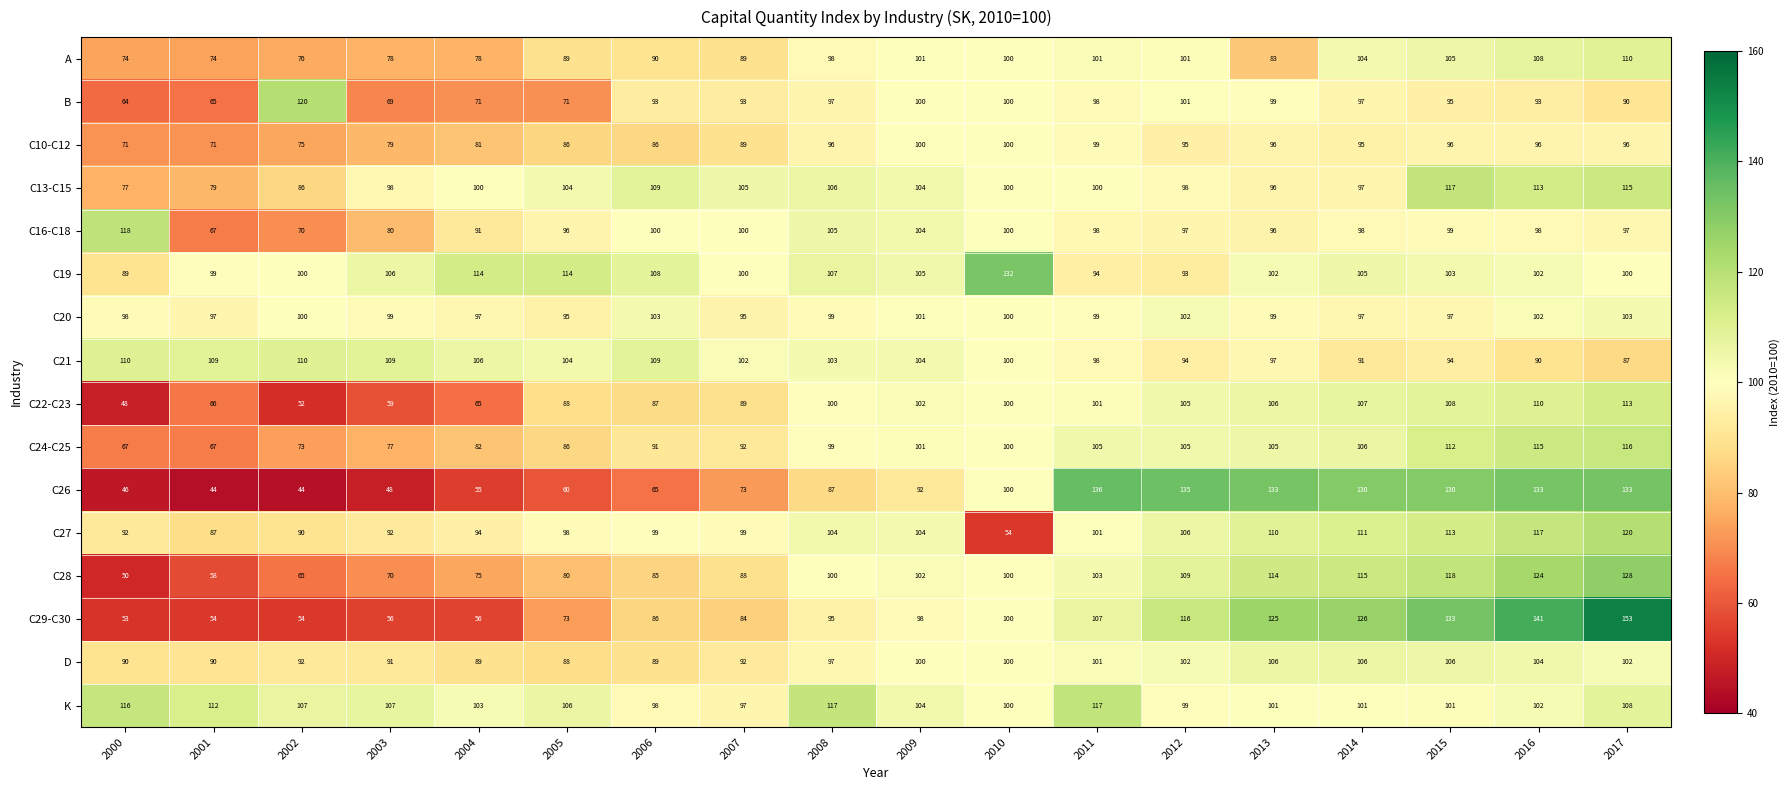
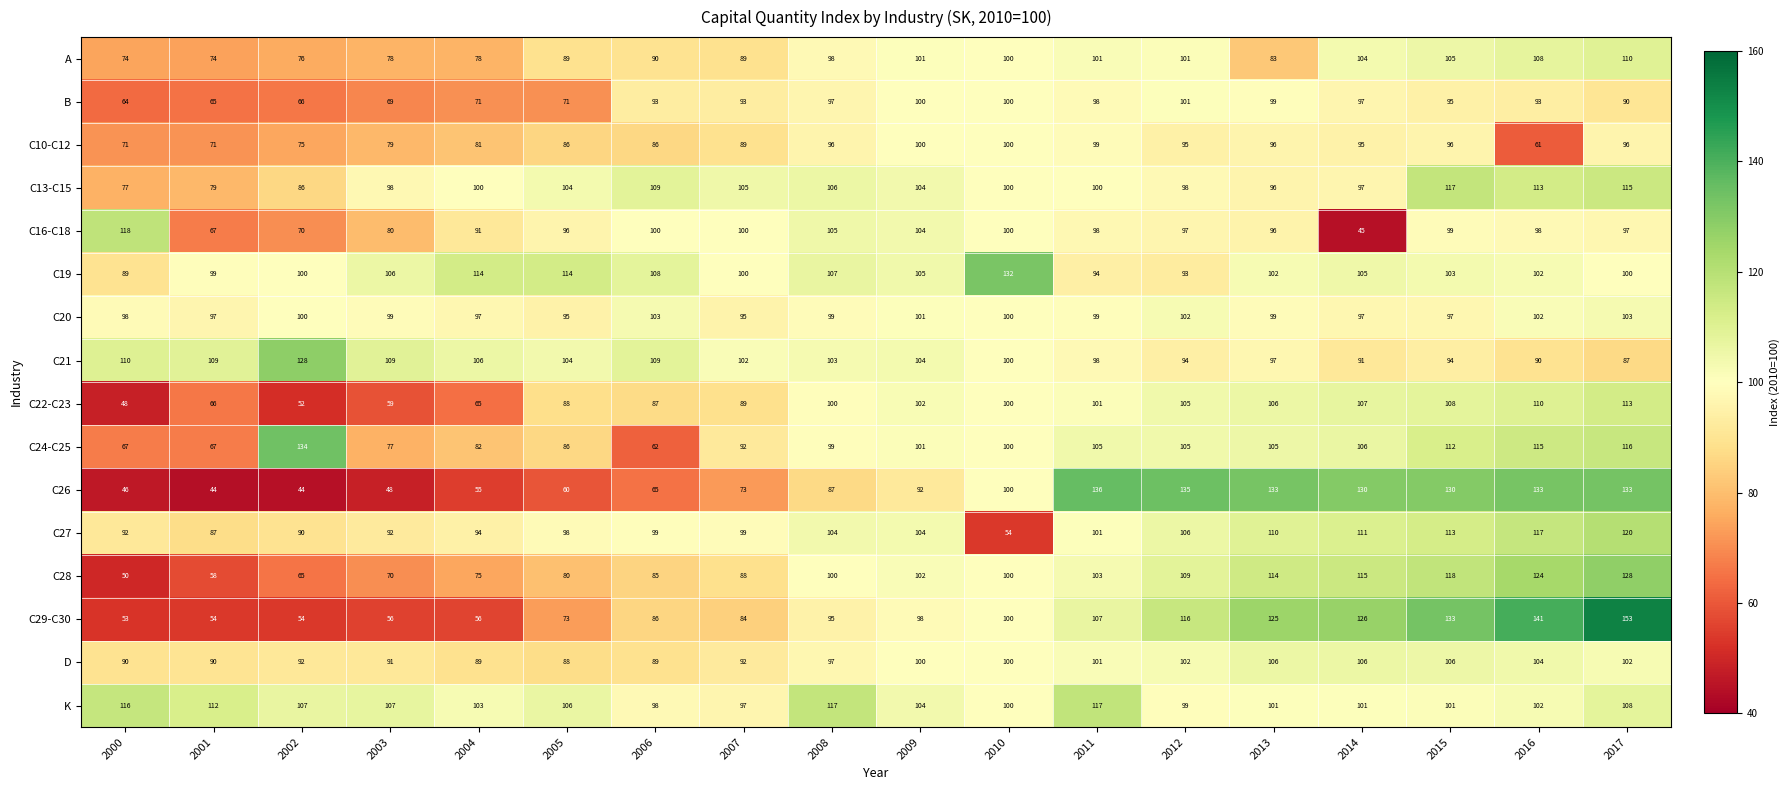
B, 2002: 120 -> 66
C10-C12, 2016: 96 -> 61
C16-C18, 2014: 98 -> 45
C21, 2002: 110 -> 128
C24-C25, 2002: 73 -> 134
C24-C25, 2006: 91 -> 62
